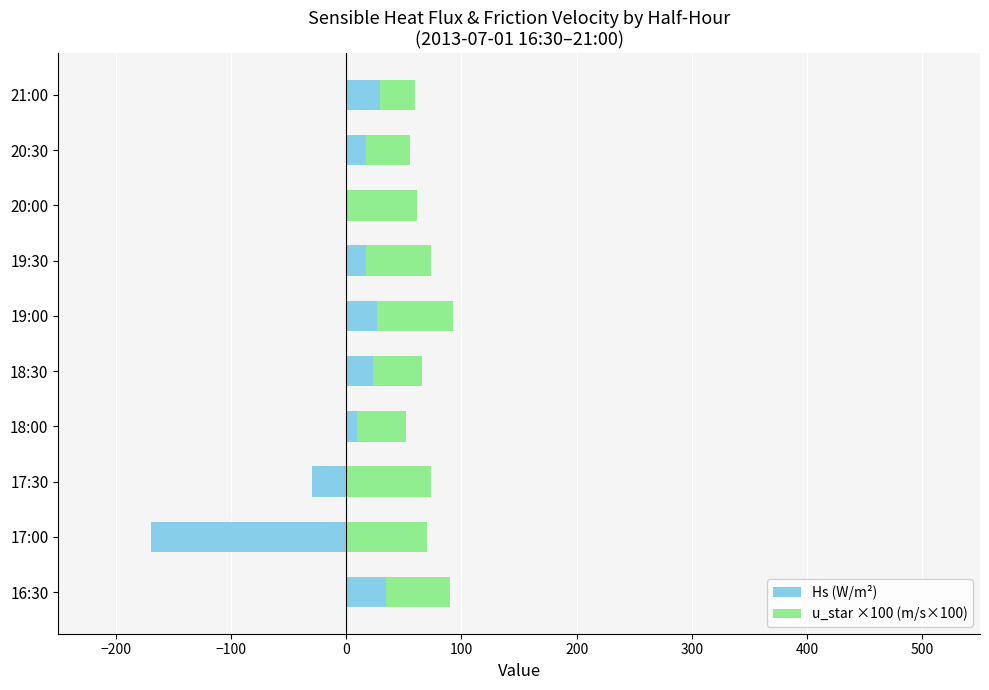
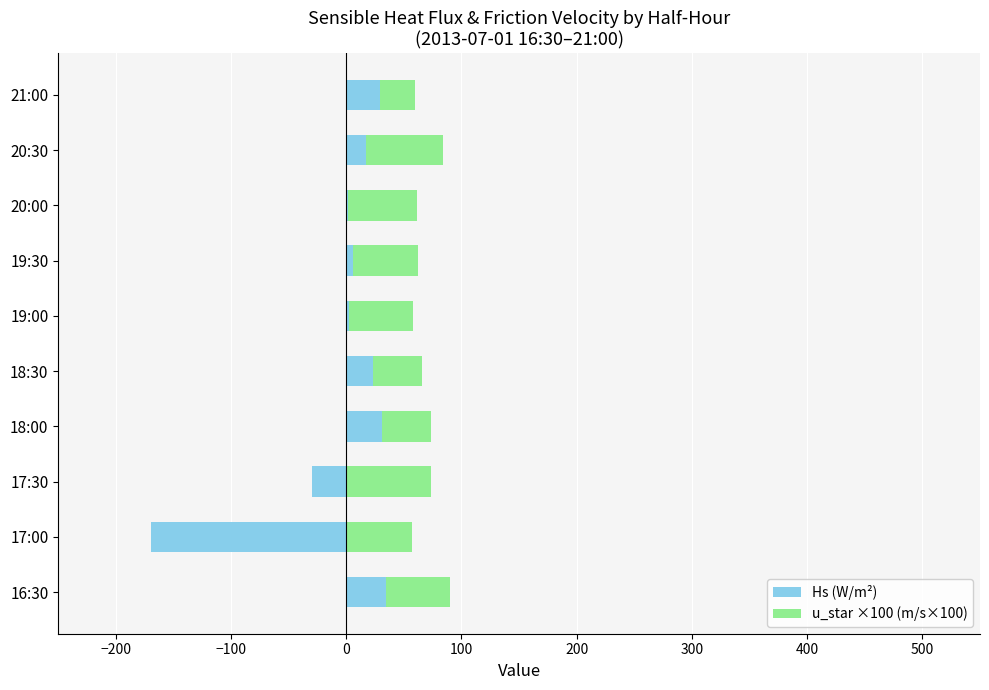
u_star ×100 (m/s×100), 20:30: 38 -> 67
Hs (W/m²), 19:30: 17 -> 6
Hs (W/m²), 19:00: 27 -> 3
u_star ×100 (m/s×100), 19:00: 66 -> 55
Hs (W/m²), 18:00: 9 -> 31
u_star ×100 (m/s×100), 17:00: 70 -> 57
